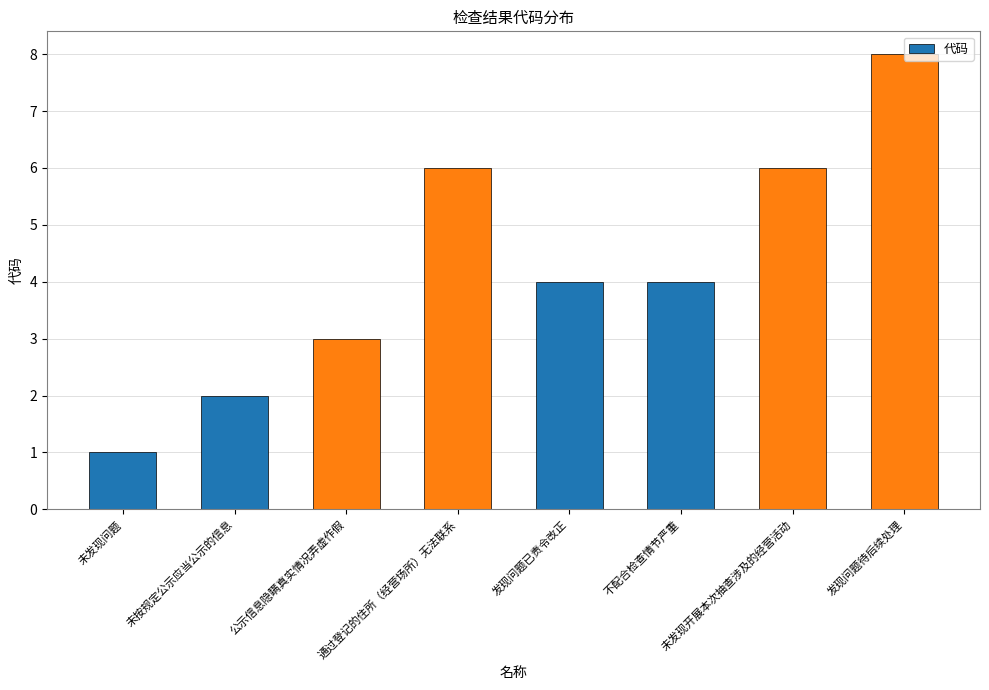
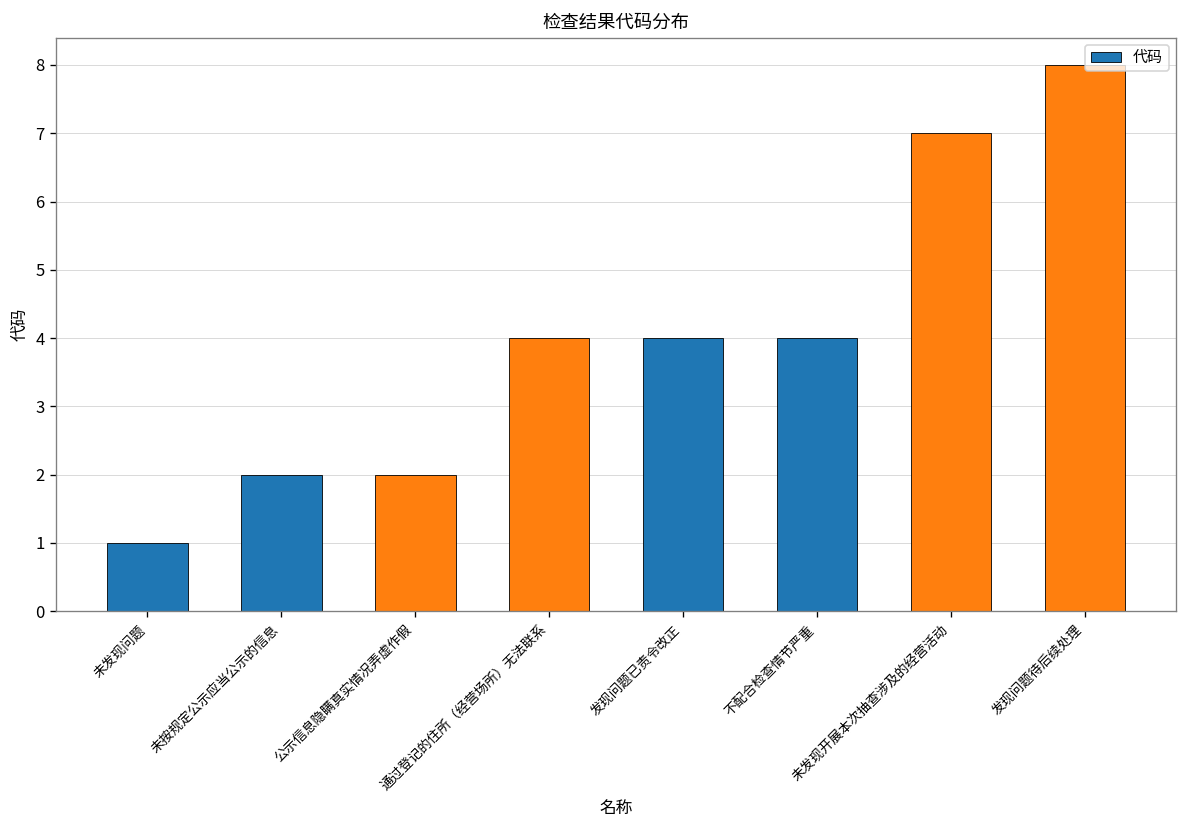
公示信息隐瞒真实情况弄虚作假: 3 -> 2
通过登记的住所（经营场所）无法联系: 6 -> 4
未发现开展本次抽查涉及的经营活动: 6 -> 7
